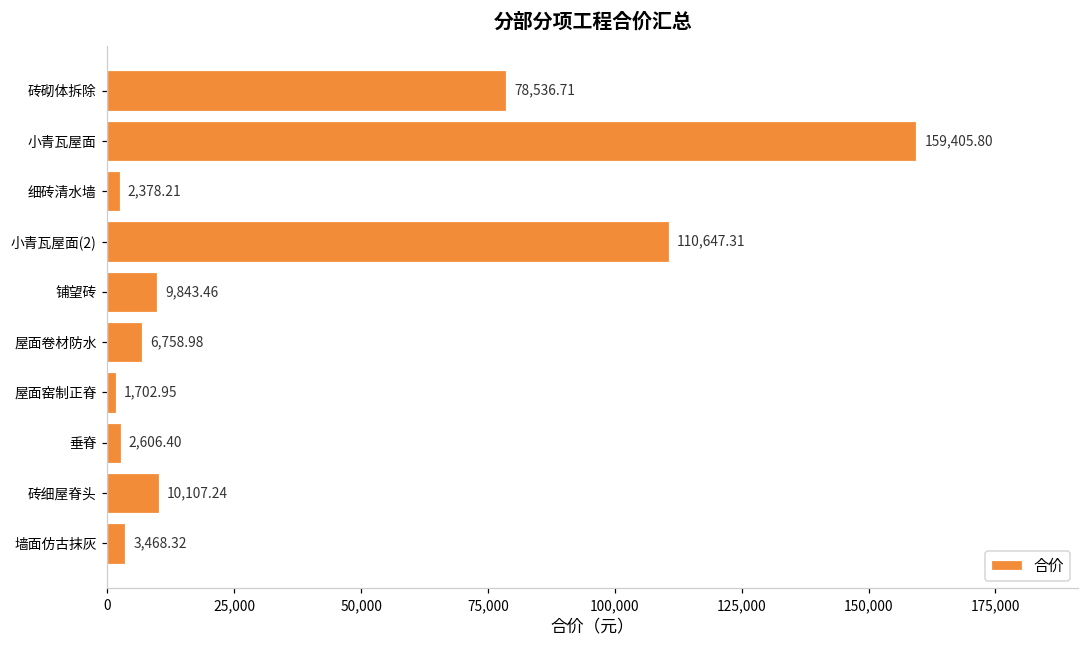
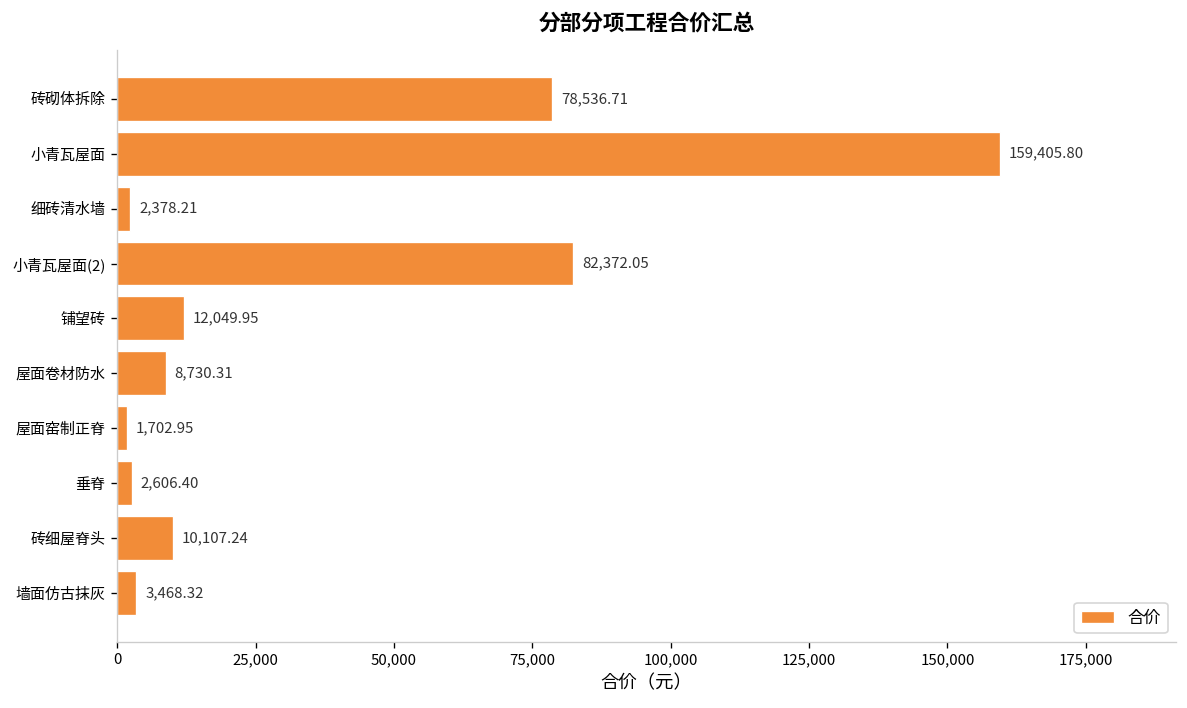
小青瓦屋面(2): 110,647.31 -> 82,372.05
铺望砖: 9,843.46 -> 12,049.95
屋面卷材防水: 6,758.98 -> 8,730.31
